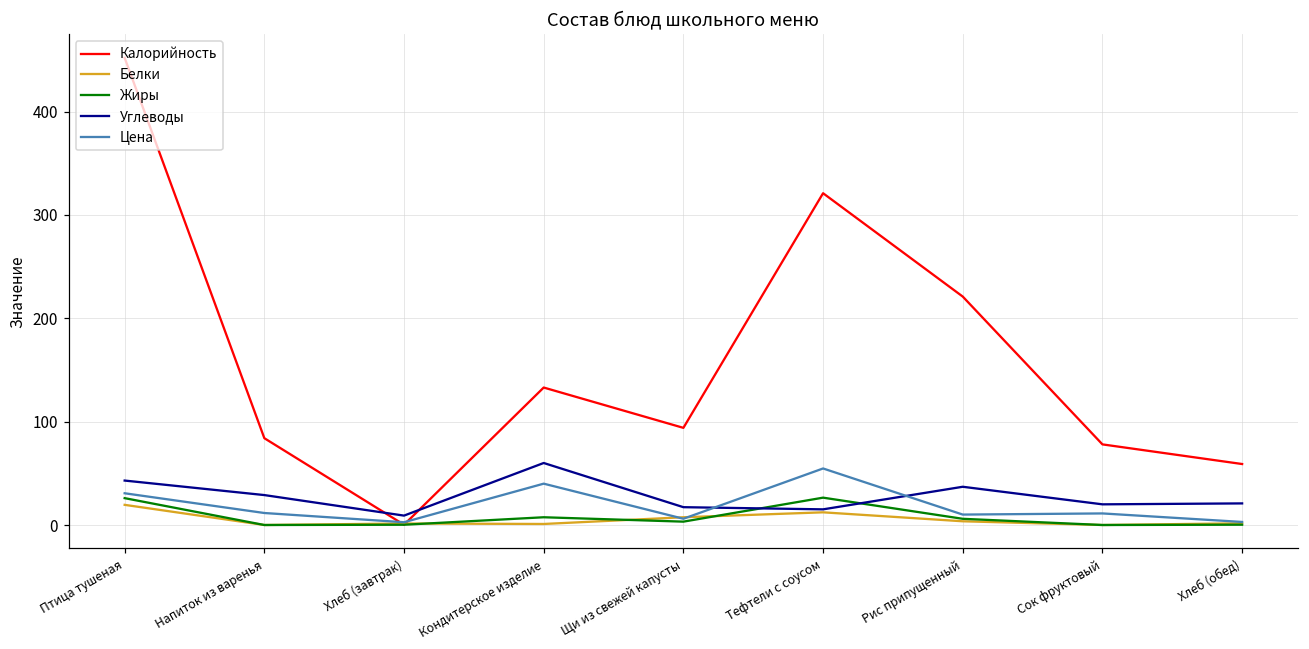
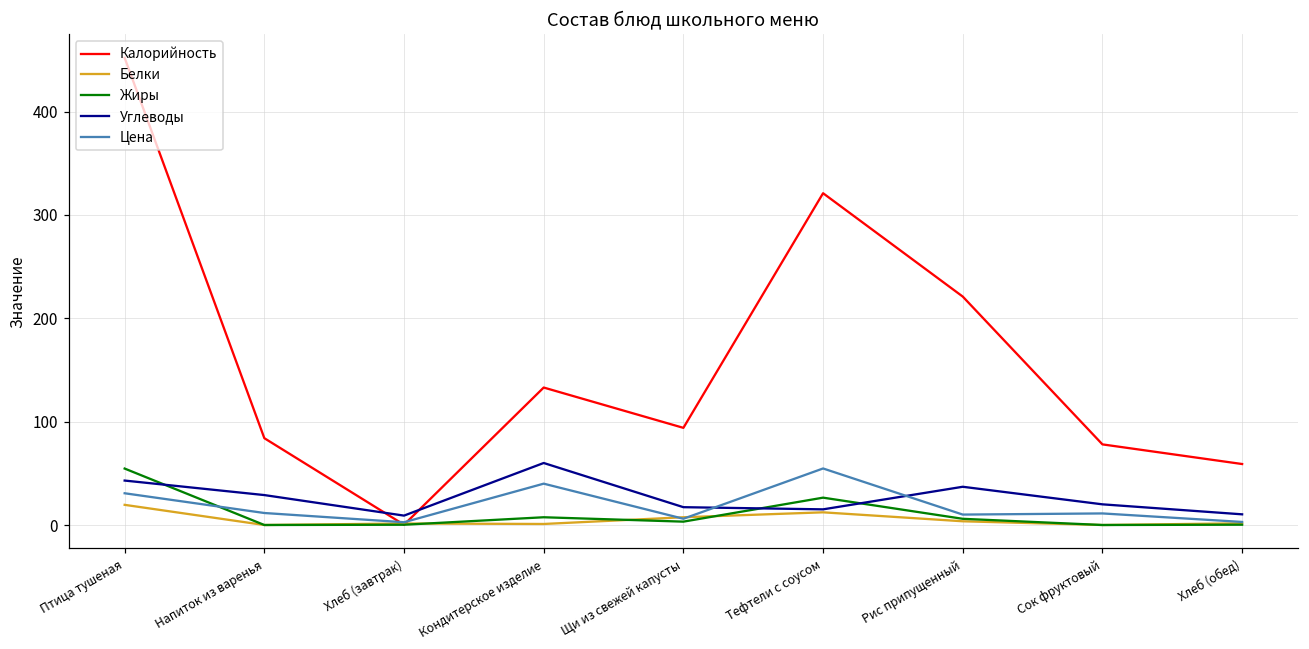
Жиры, Птица тушеная: 30 -> 50
Углеводы, Хлеб (обед): 20 -> 10
